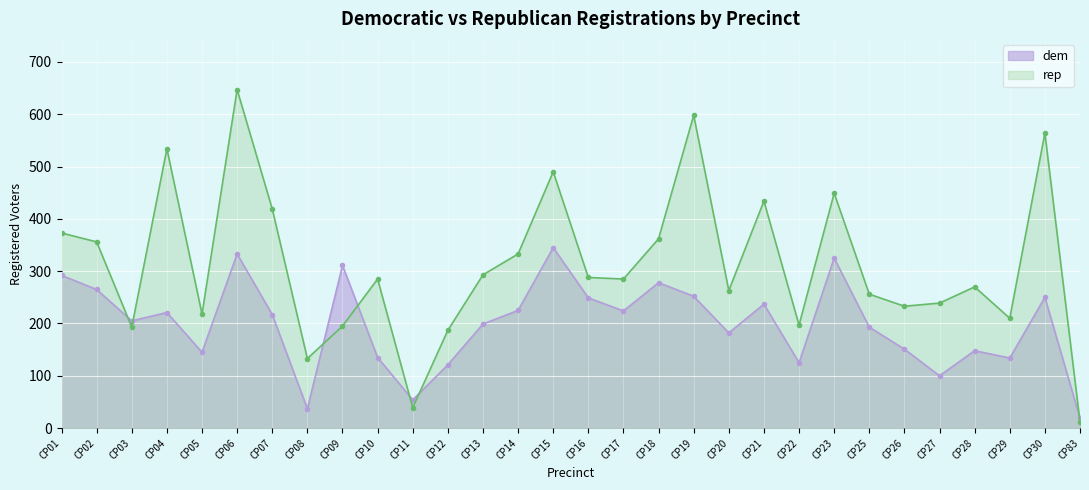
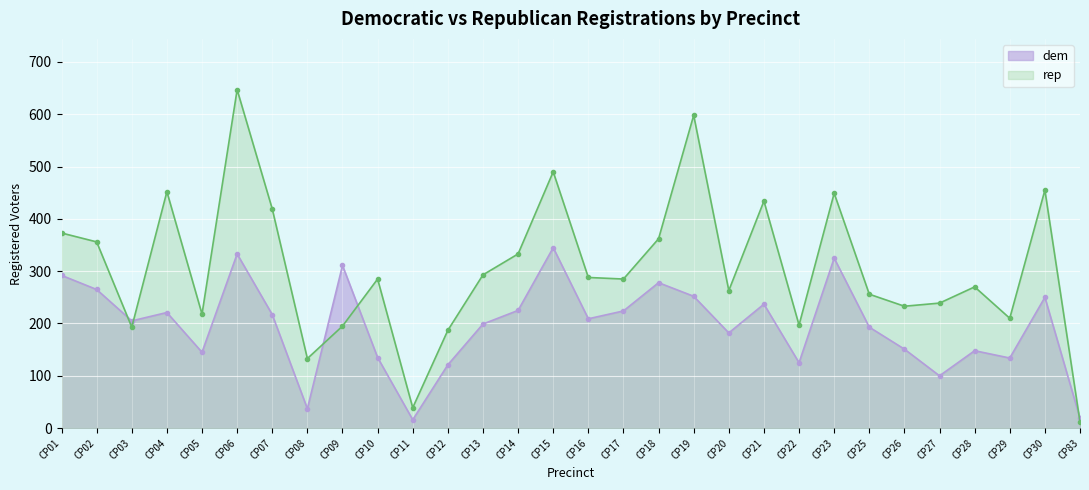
rep, CP04: 530 -> 450
dem, CP11: 50 -> 20
dem, CP16: 250 -> 210
rep, CP30: 560 -> 460
